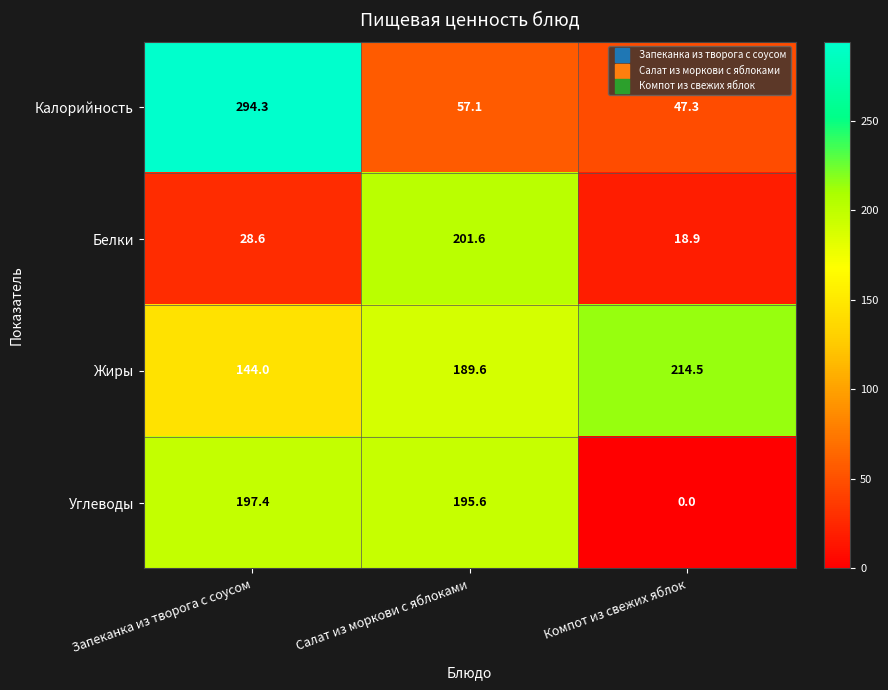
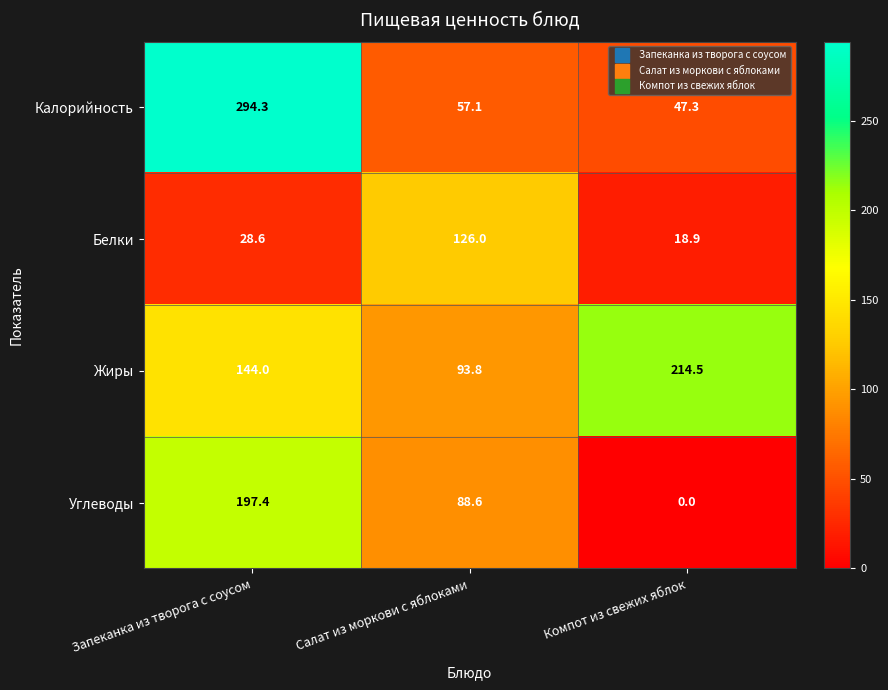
Белки, Салат из моркови с яблоками: 201.6 -> 126.0
Жиры, Салат из моркови с яблоками: 189.6 -> 93.8
Углеводы, Салат из моркови с яблоками: 195.6 -> 88.6
